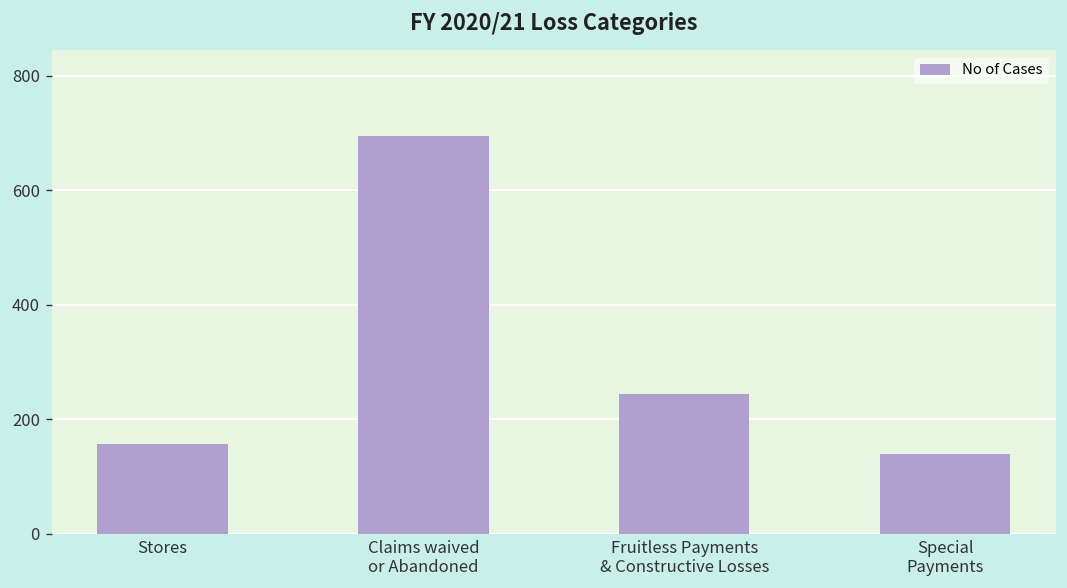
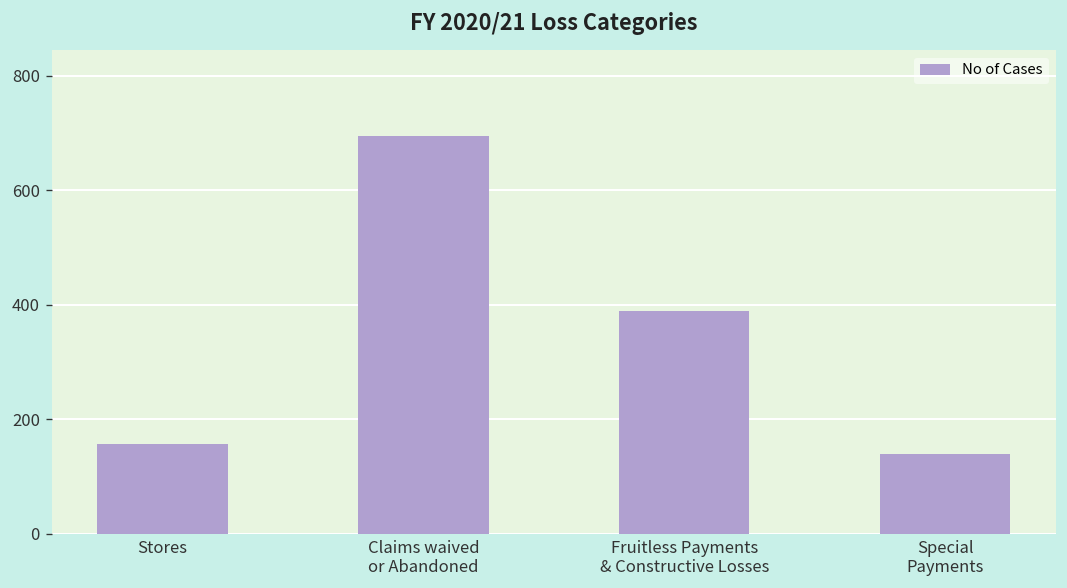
Fruitless Payments & Constructive Losses: 240 -> 390
